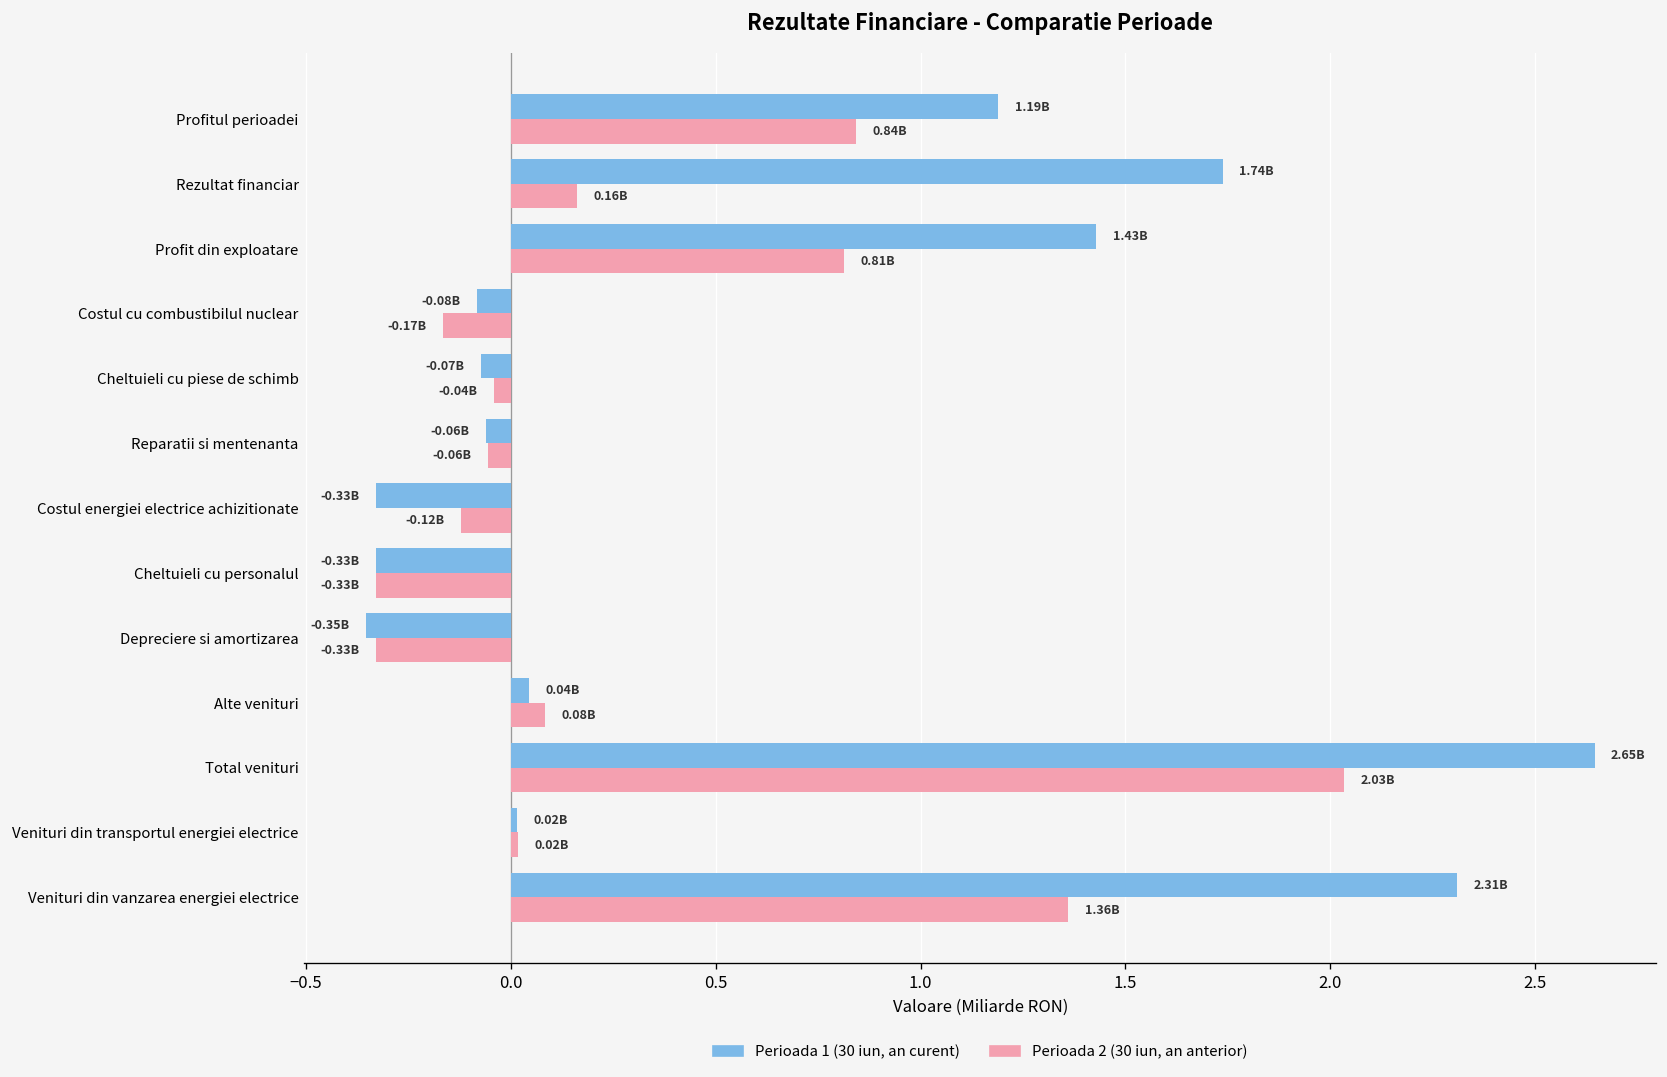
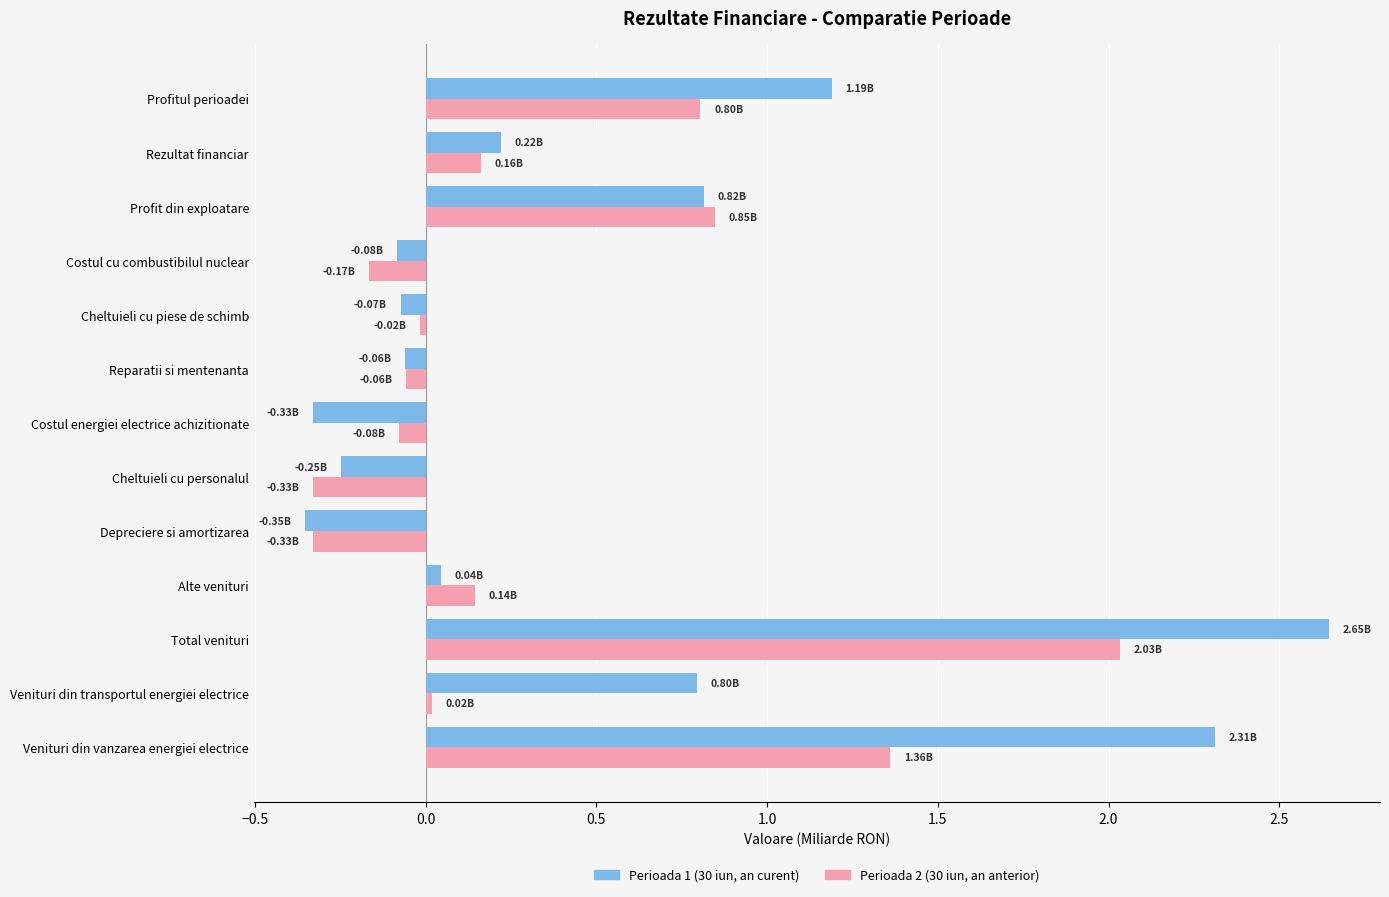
Perioada 2 (30 iun, an anterior), Profitul perioadei: 0.84B -> 0.80B
Perioada 1 (30 iun, an curent), Rezultat financiar: 1.74B -> 0.22B
Perioada 1 (30 iun, an curent), Profit din exploatare: 1.43B -> 0.82B
Perioada 2 (30 iun, an anterior), Profit din exploatare: 0.81B -> 0.85B
Perioada 2 (30 iun, an anterior), Cheltuieli cu piese de schimb: -0.04B -> -0.02B
Perioada 2 (30 iun, an anterior), Costul energiei electrice achizitionate: -0.12B -> -0.08B
Perioada 1 (30 iun, an curent), Cheltuieli cu personalul: -0.33B -> -0.25B
Perioada 2 (30 iun, an anterior), Alte venituri: 0.08B -> 0.14B
Perioada 1 (30 iun, an curent), Venituri din transportul energiei electrice: 0.02B -> 0.80B
